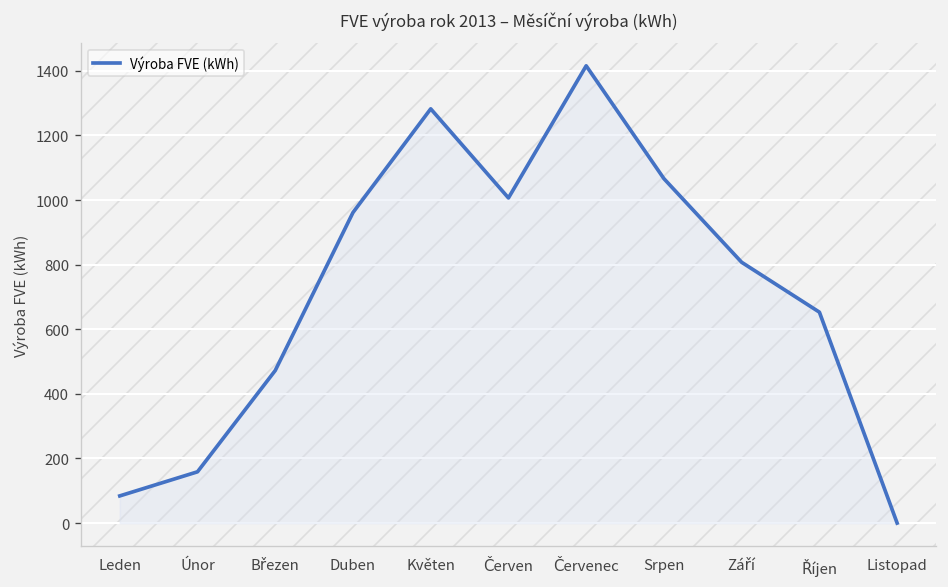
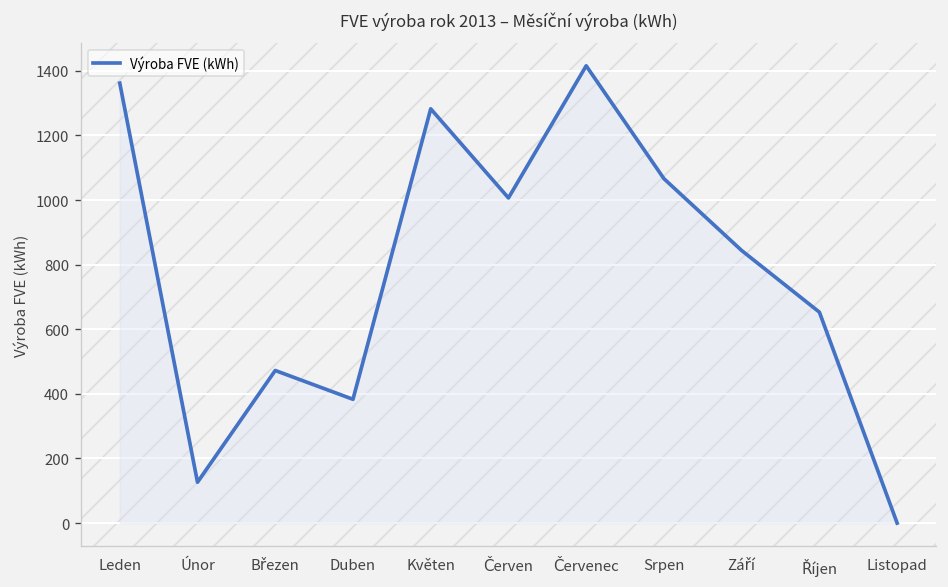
Leden: 80 -> 1360
Únor: 160 -> 130
Duben: 960 -> 380
Září: 810 -> 840
